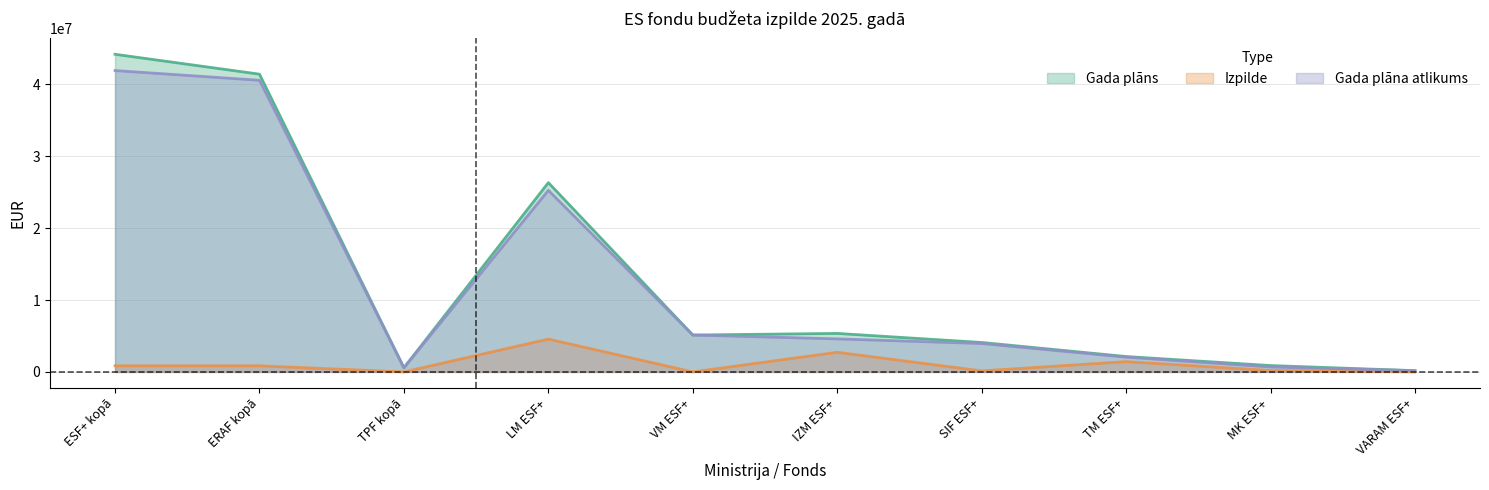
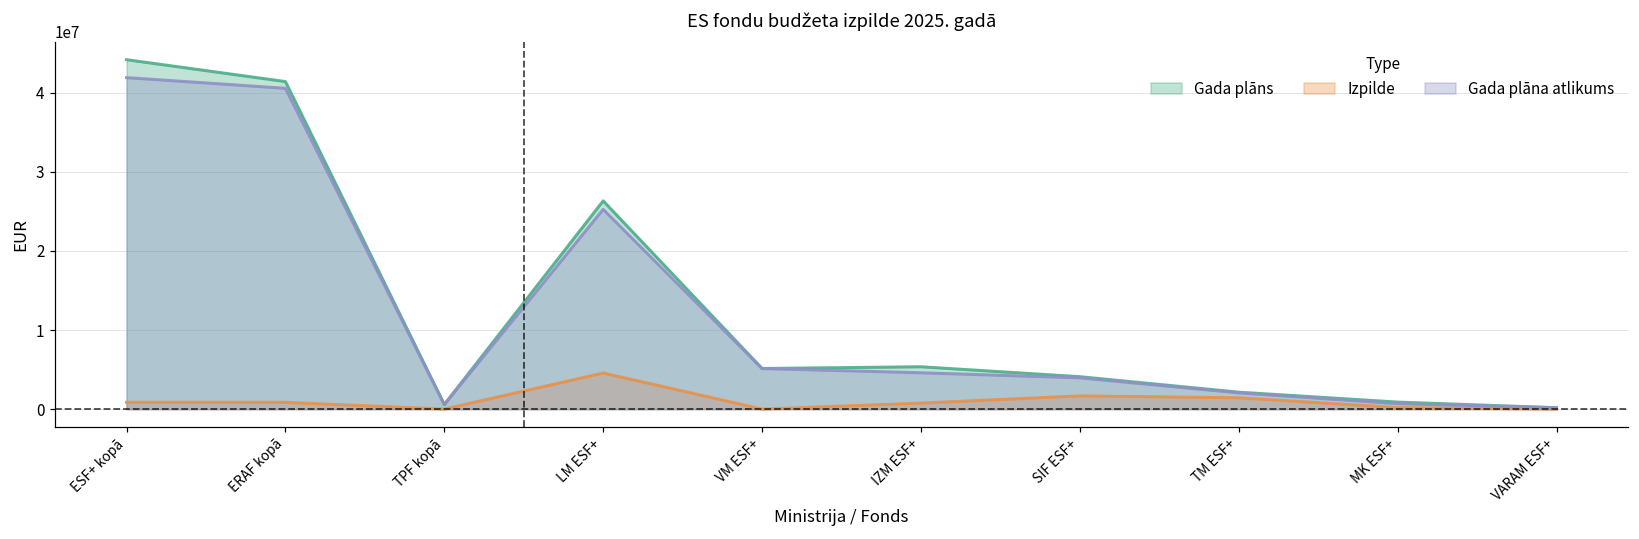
Izpilde, IZM ESF+: 3000000 -> 1000000
Izpilde, SIF ESF+: 0 -> 2000000
